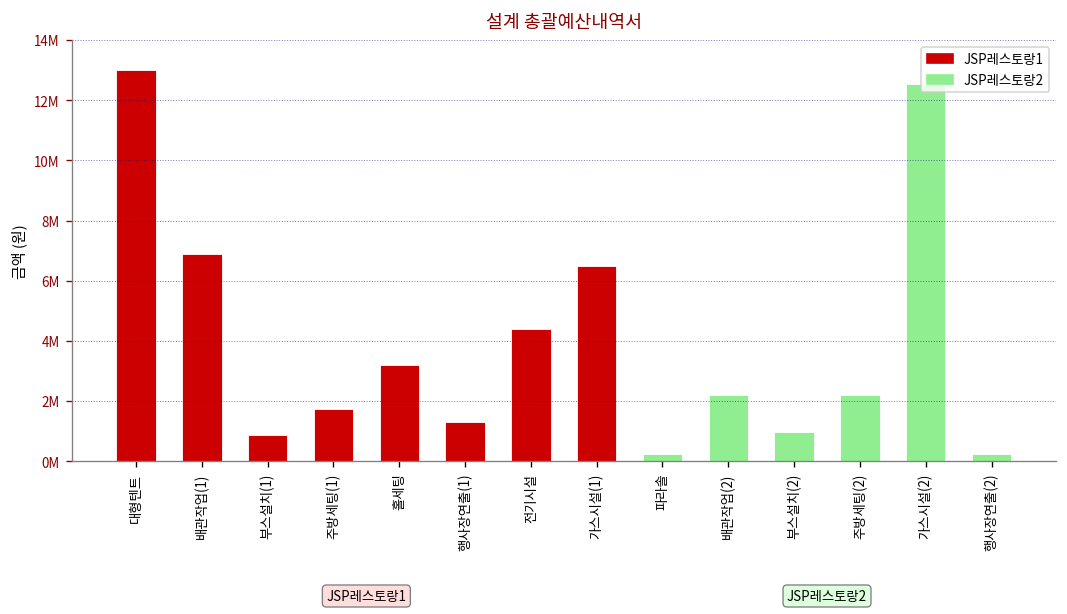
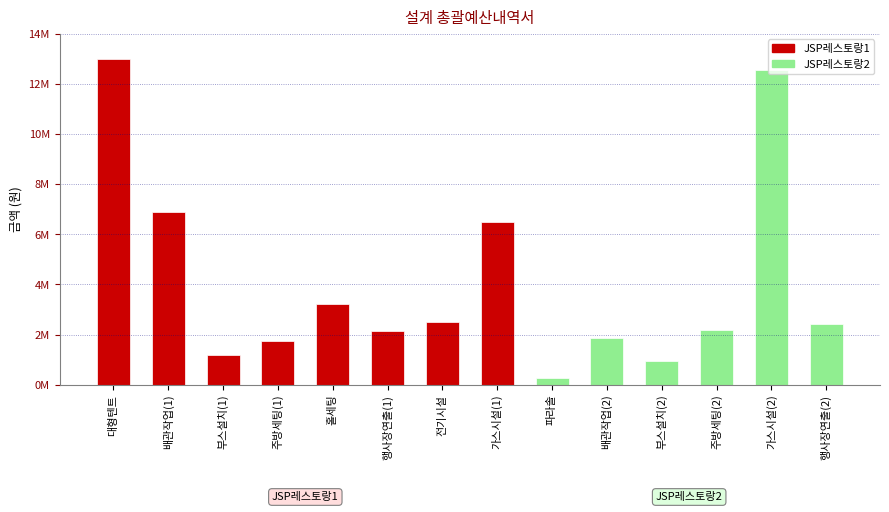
부스설치(1): 900000 -> 1200000
행사장연출(1): 1300000 -> 2200000
전기시설: 4400000 -> 2500000
배관작업(2): 2200000 -> 1900000
행사장연출(2): 200000 -> 2400000
